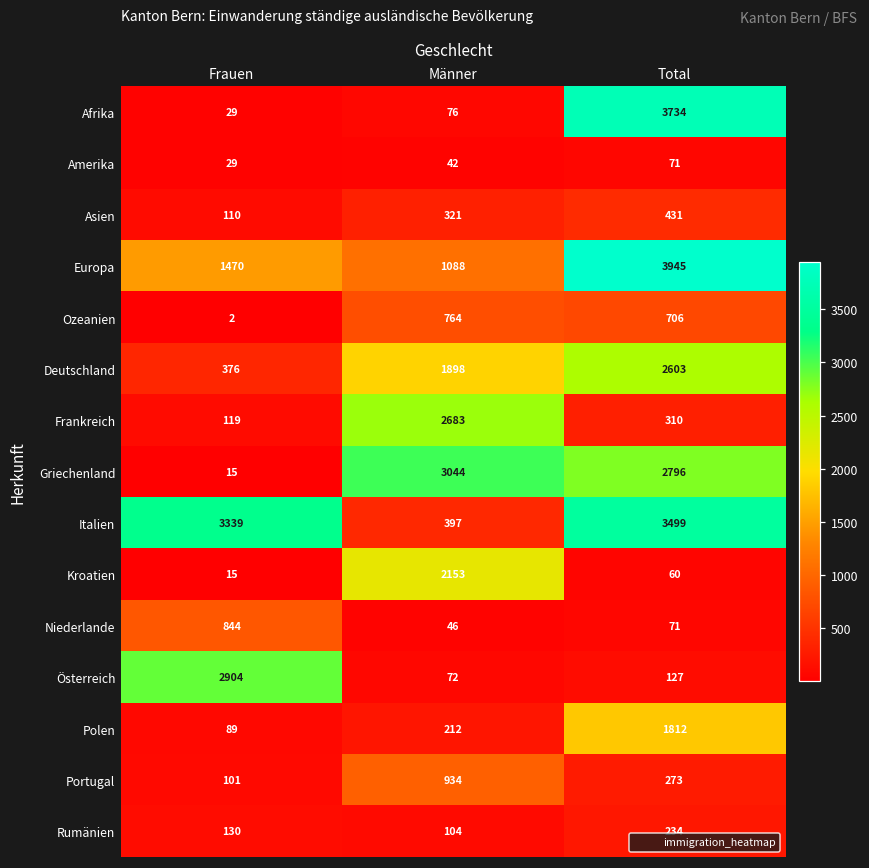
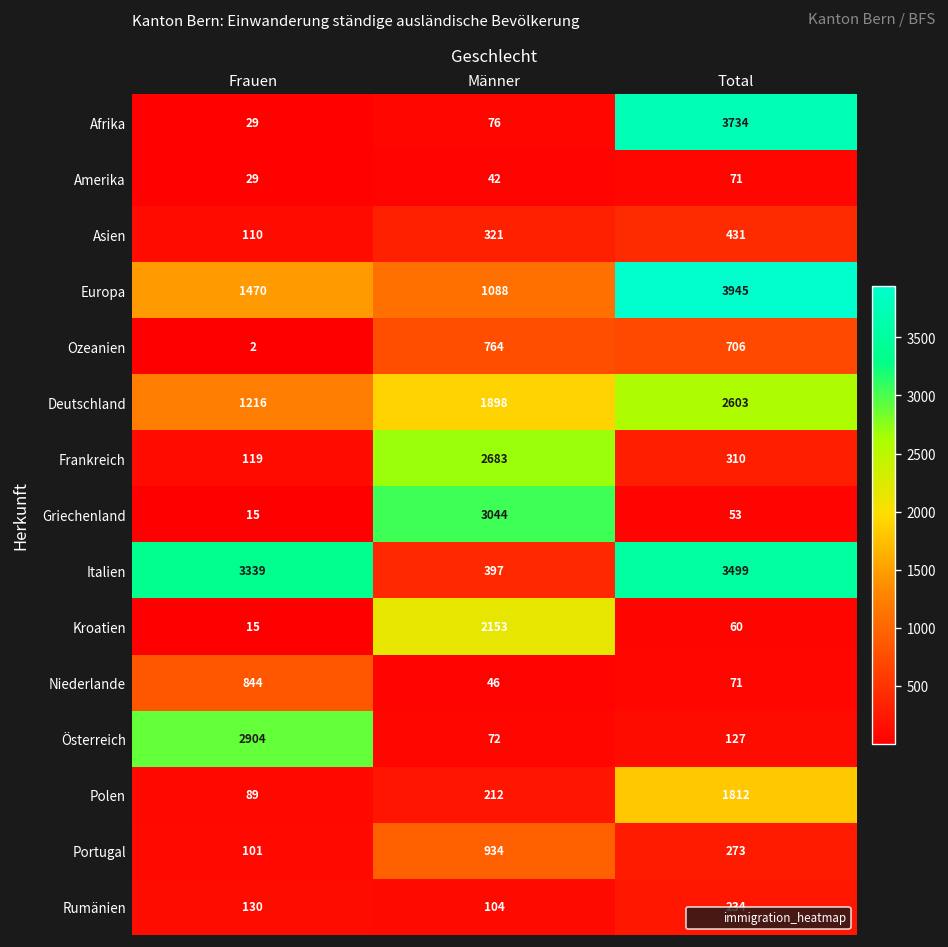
Deutschland, Frauen: 376 -> 1216
Griechenland, Total: 2796 -> 53
